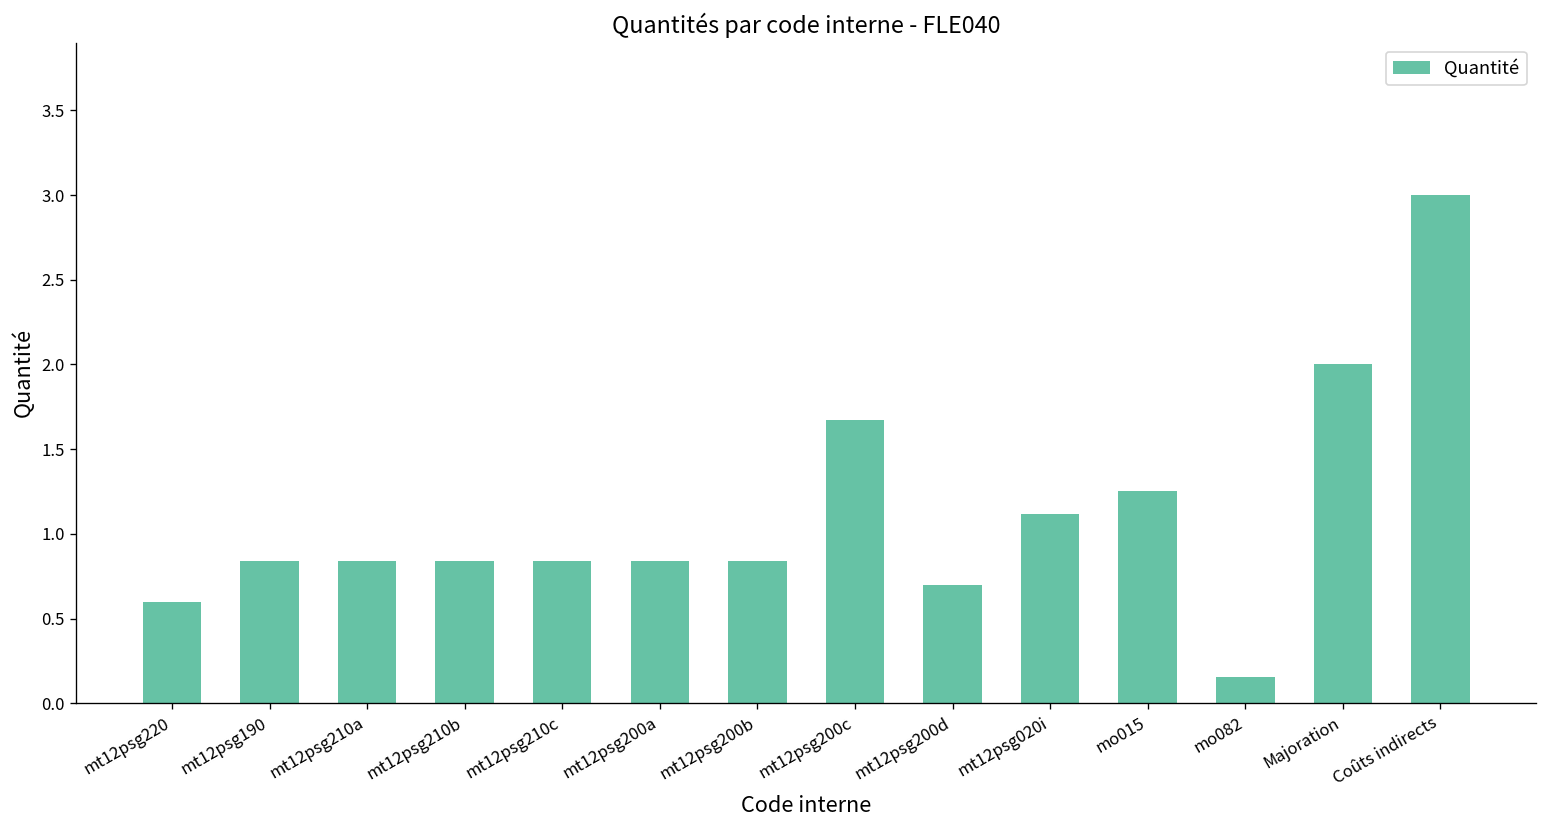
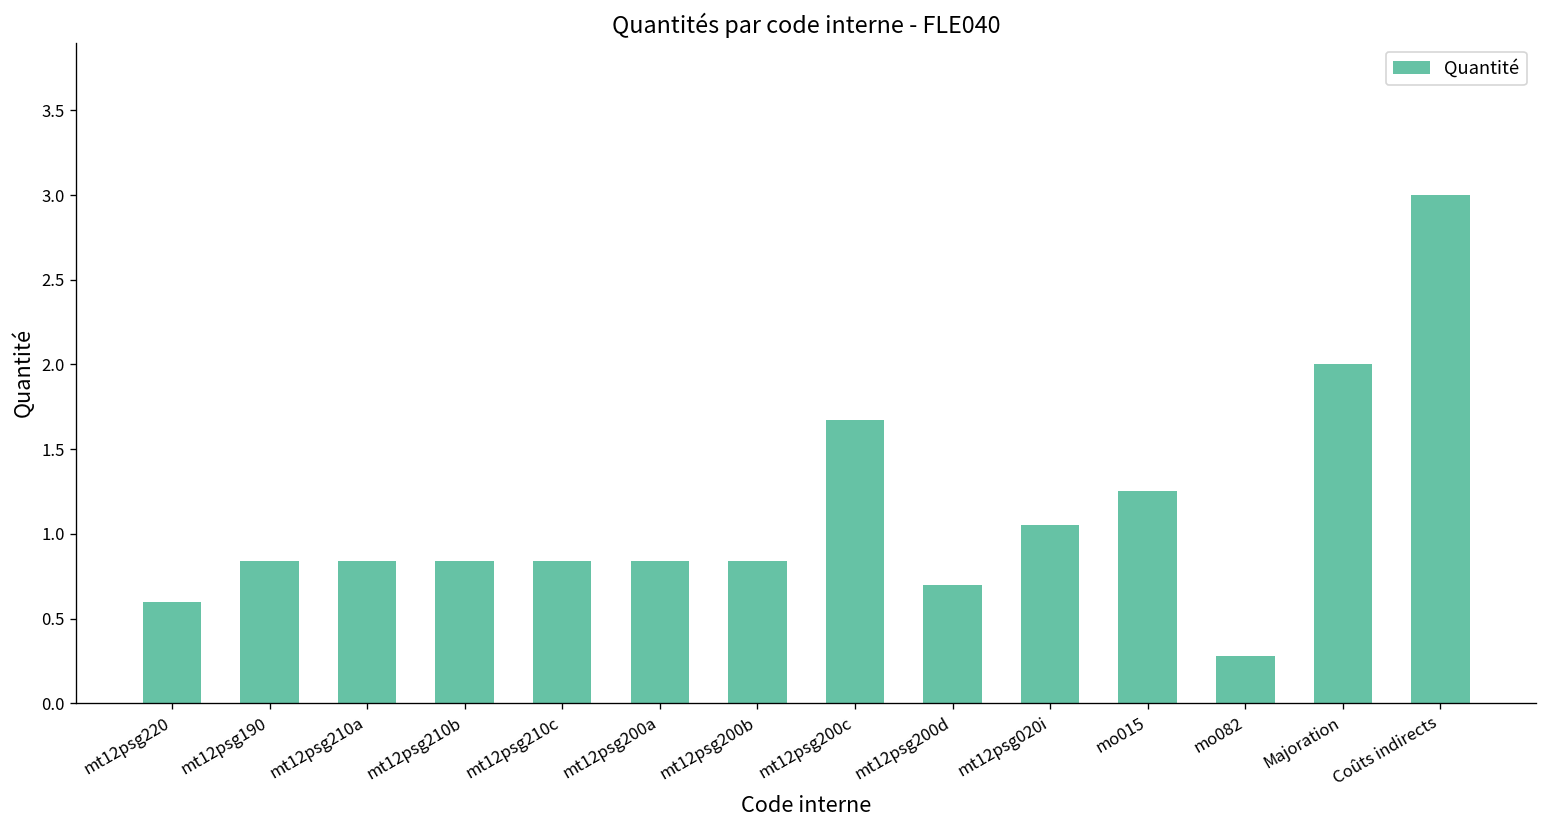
mt12psg020i: 1.12 -> 1.05
mo082: 0.15 -> 0.28
